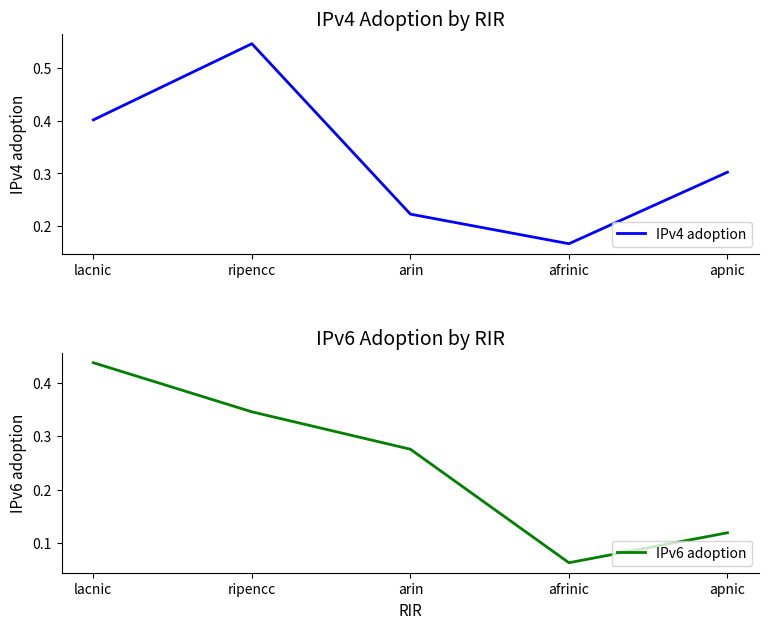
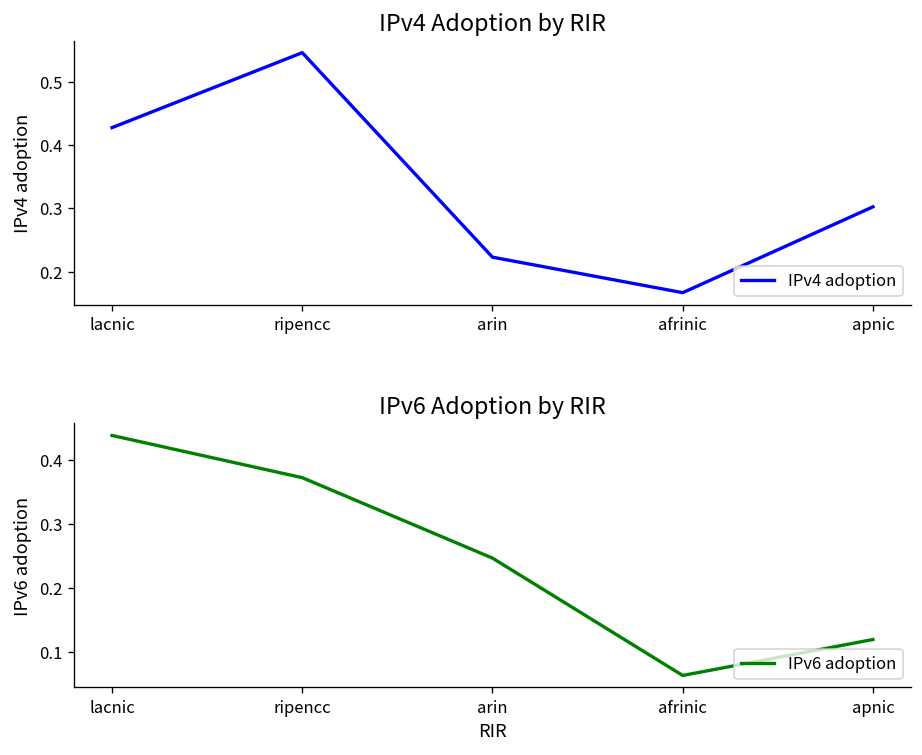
IPv4 Adoption by RIR, lacnic: 0.40 -> 0.43
IPv6 Adoption by RIR, ripencc: 0.35 -> 0.37
IPv6 Adoption by RIR, arin: 0.28 -> 0.25
